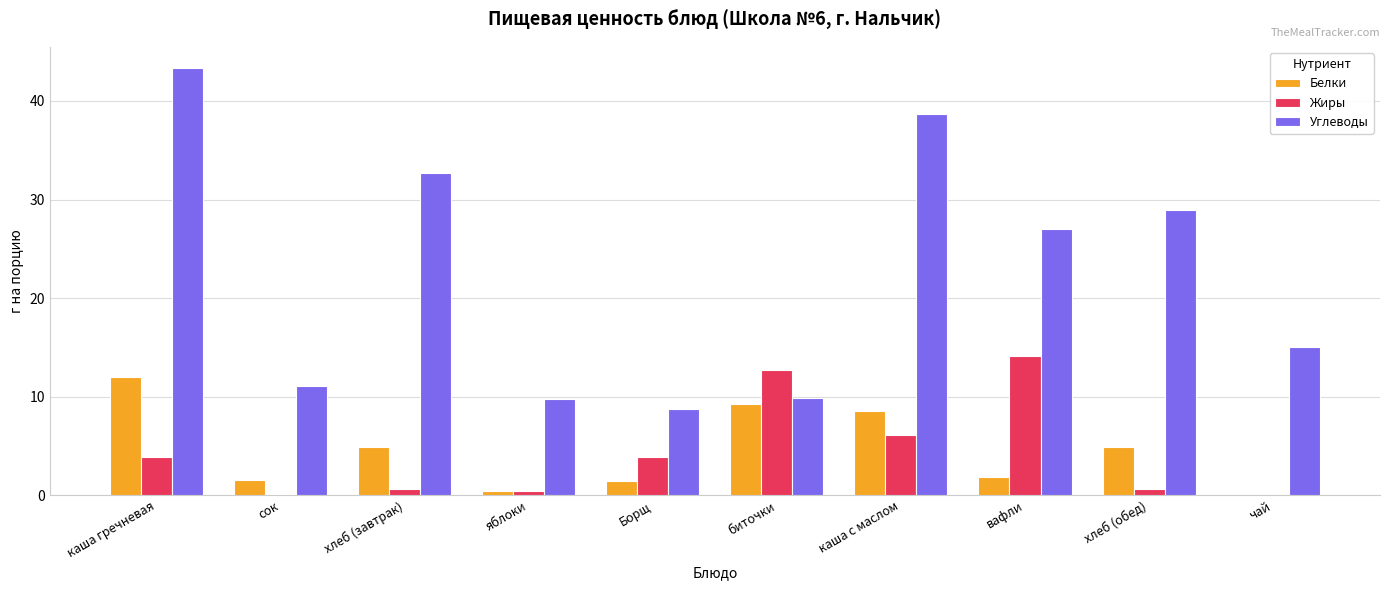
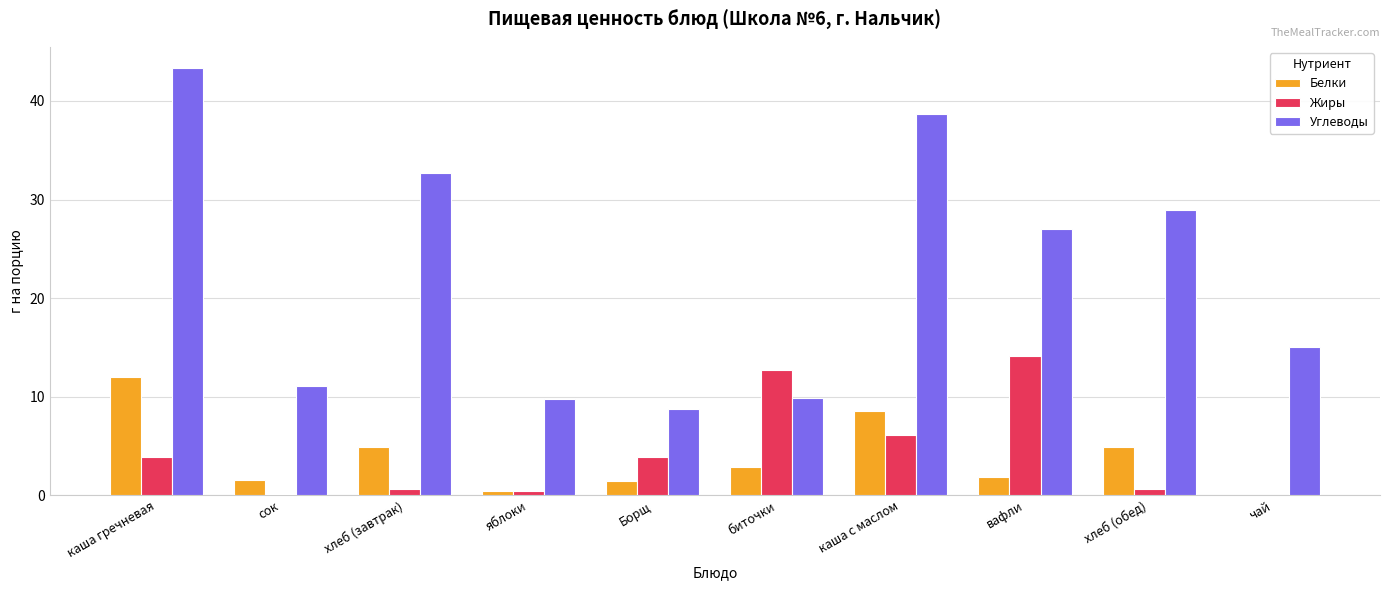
Белки, биточки: 9 -> 3
